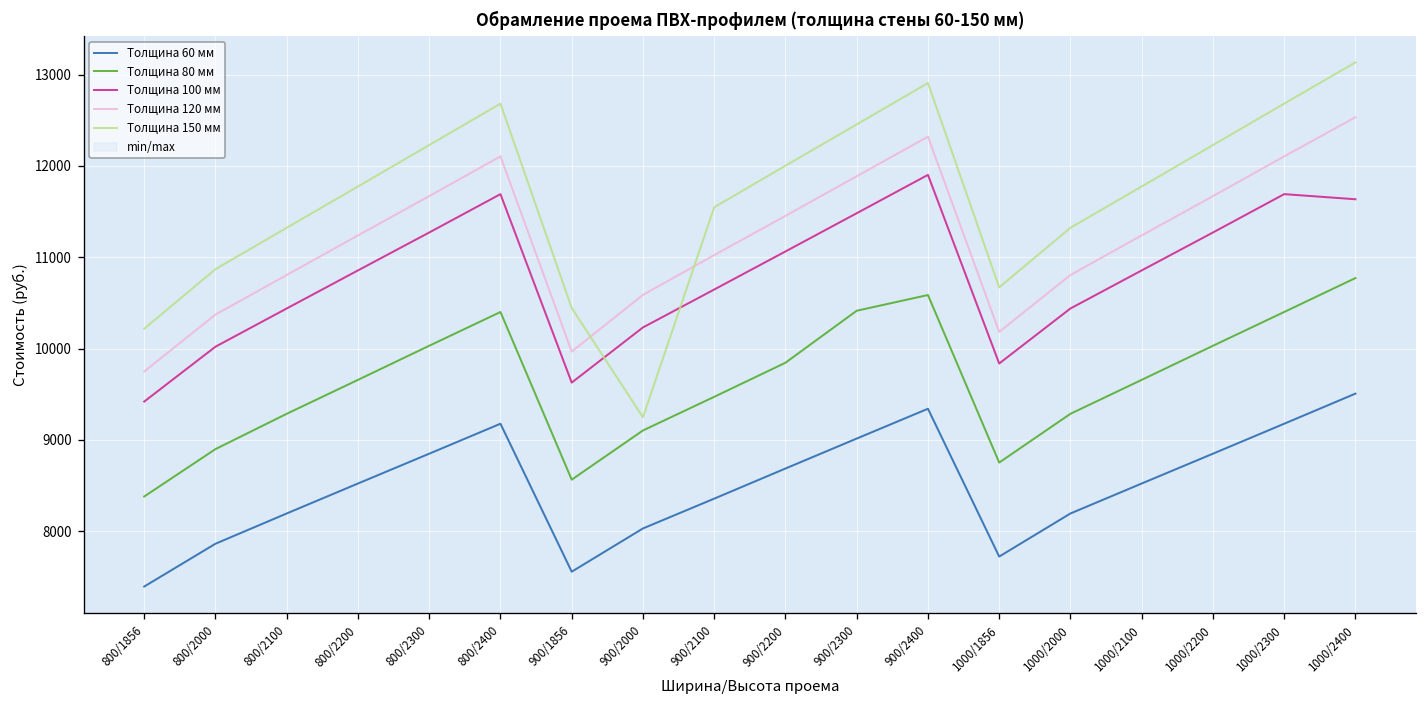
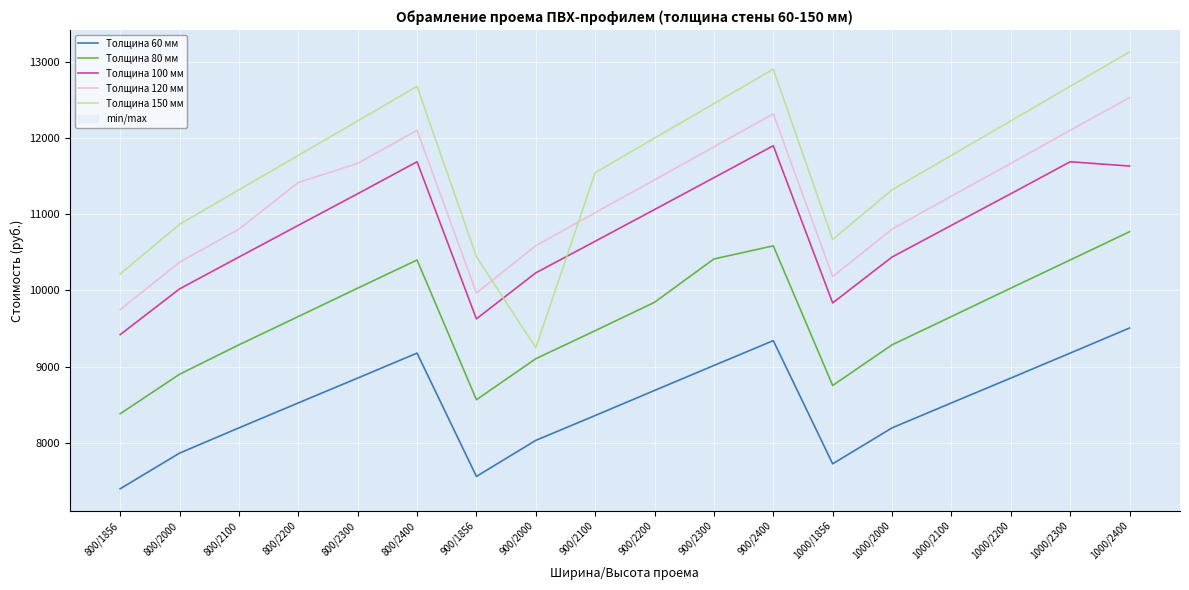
Толщина 120 мм, 800/2200: 11200 -> 11400
